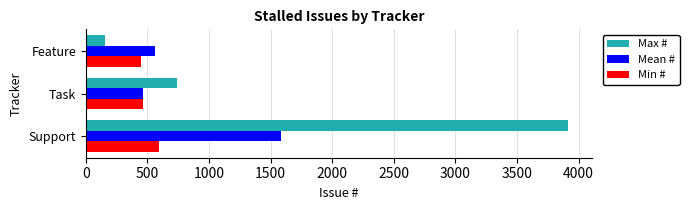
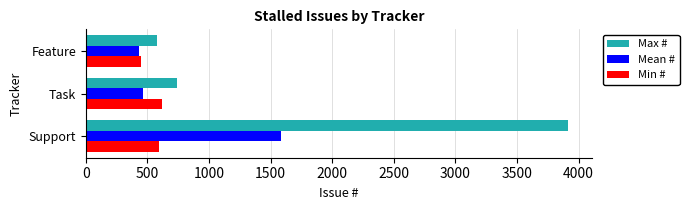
Max #, Feature: 150 -> 570
Mean #, Feature: 560 -> 430
Min #, Task: 470 -> 620
